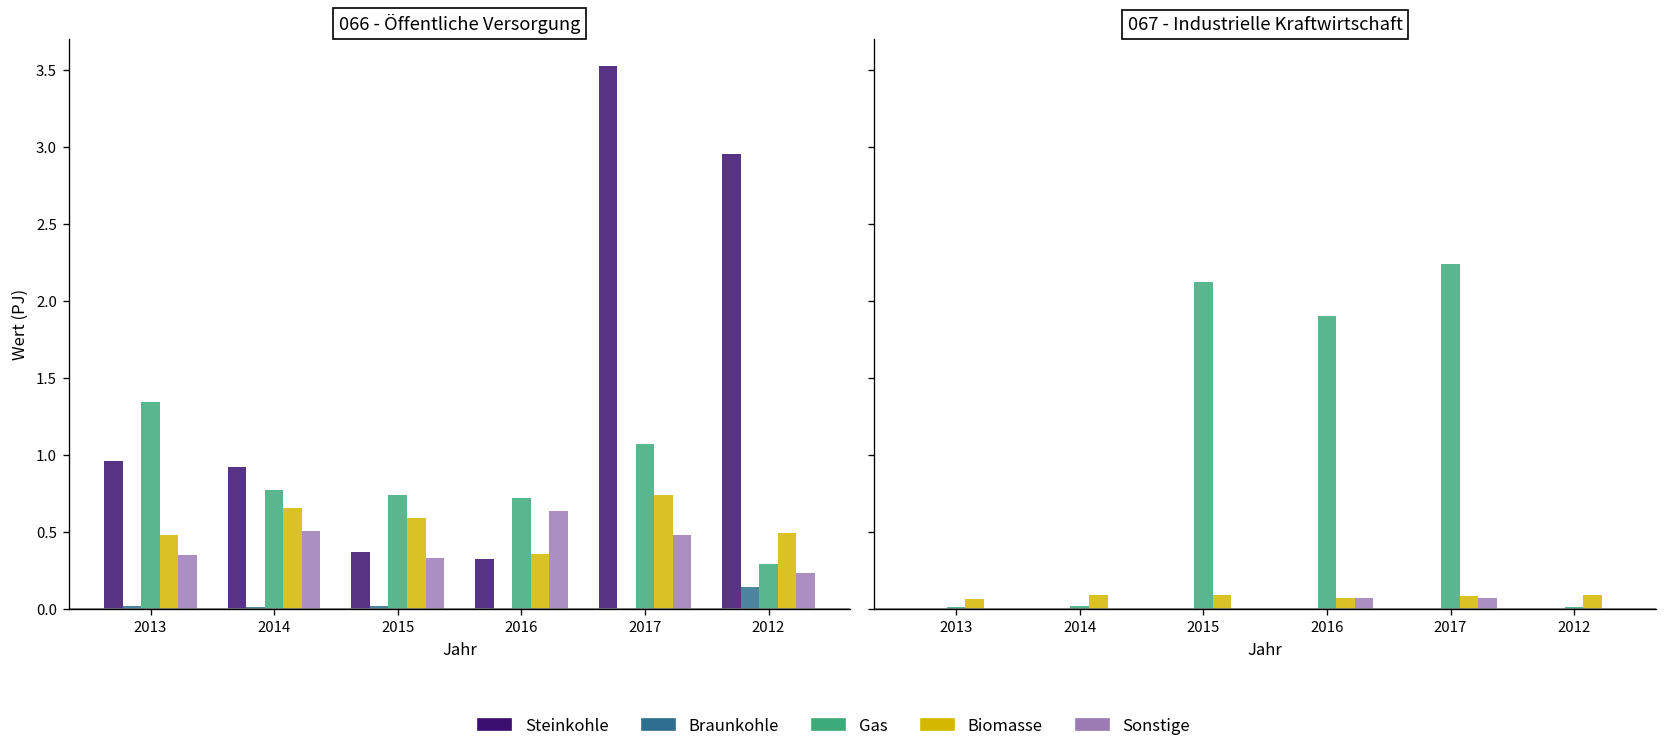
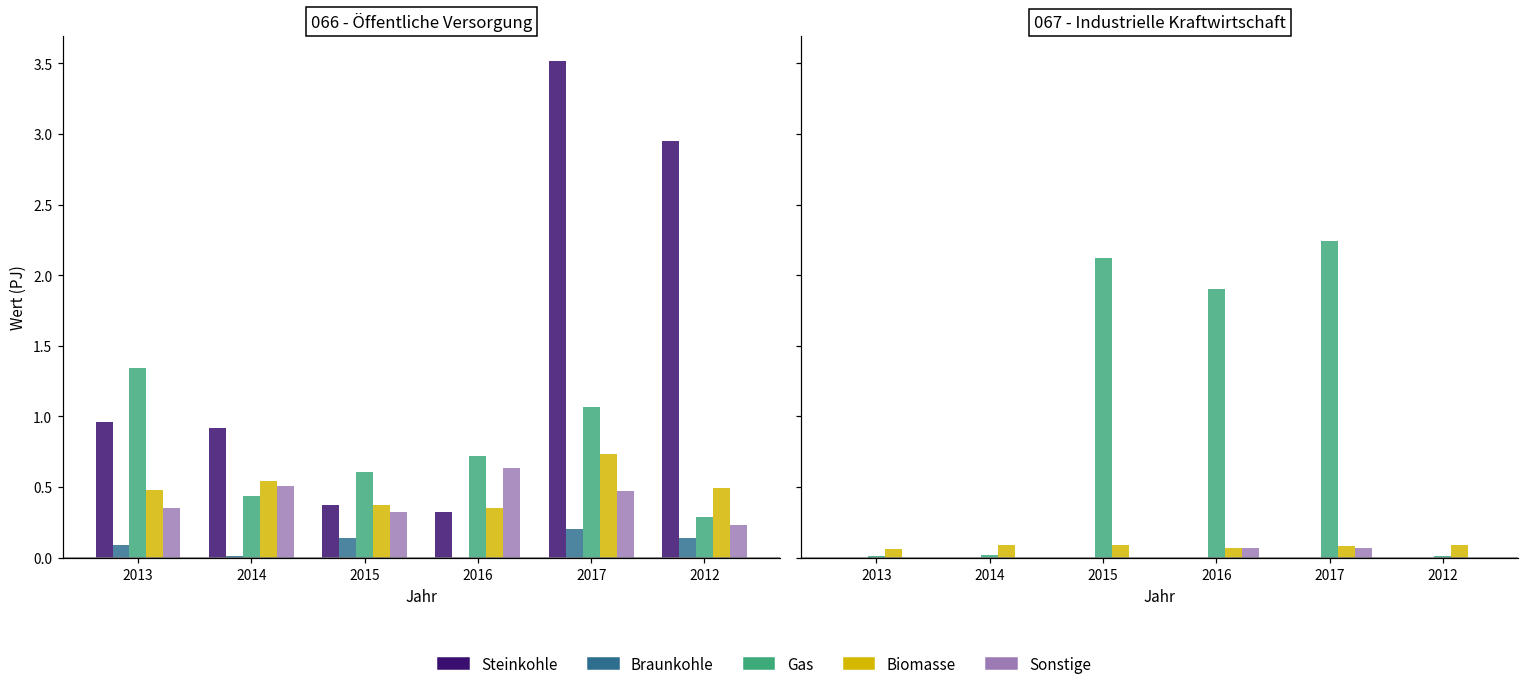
066 - Öffentliche Versorgung, Braunkohle, 2013: 0.02 -> 0.09
066 - Öffentliche Versorgung, Gas, 2014: 0.77 -> 0.44
066 - Öffentliche Versorgung, Biomasse, 2014: 0.66 -> 0.54
066 - Öffentliche Versorgung, Braunkohle, 2015: 0.02 -> 0.14
066 - Öffentliche Versorgung, Gas, 2015: 0.74 -> 0.61
066 - Öffentliche Versorgung, Biomasse, 2015: 0.59 -> 0.37
066 - Öffentliche Versorgung, Braunkohle, 2017: 0.0 -> 0.2
